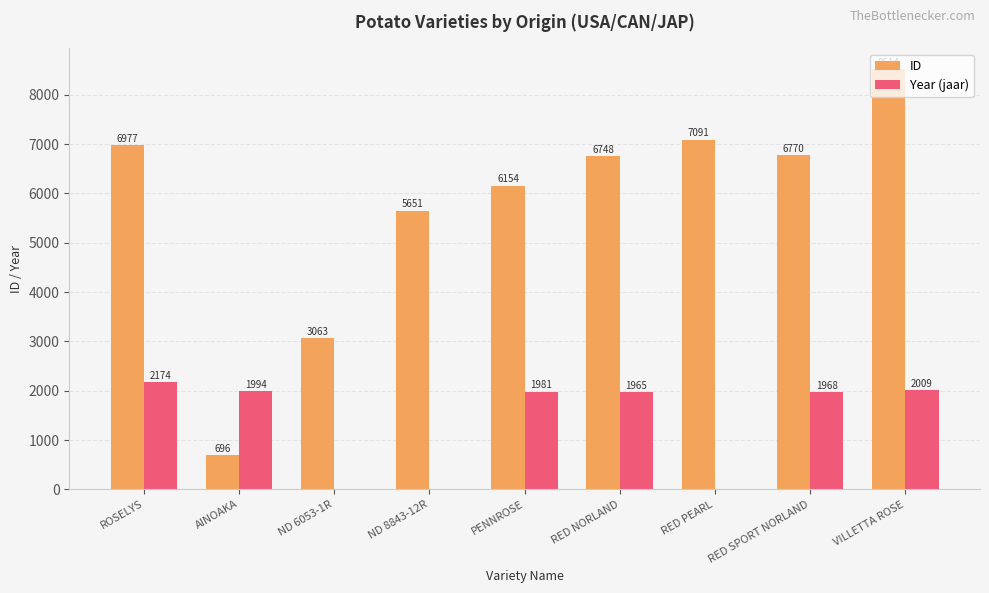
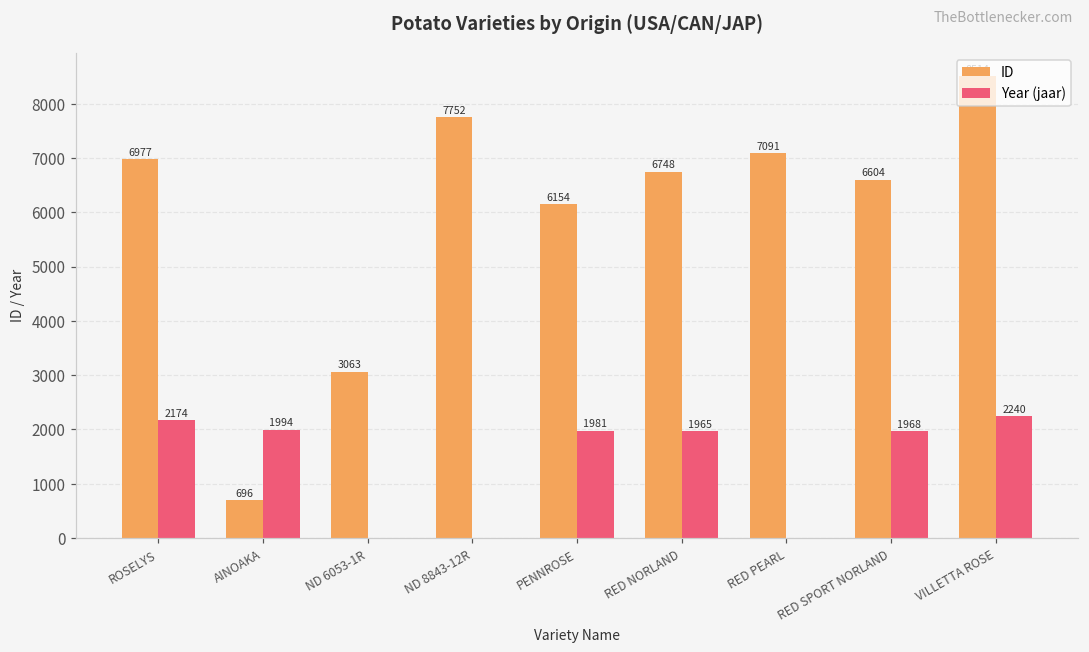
ID, ND 8843-12R: 5651 -> 7752
ID, RED SPORT NORLAND: 6770 -> 6604
Year (jaar), VILLETTA ROSE: 2009 -> 2240
